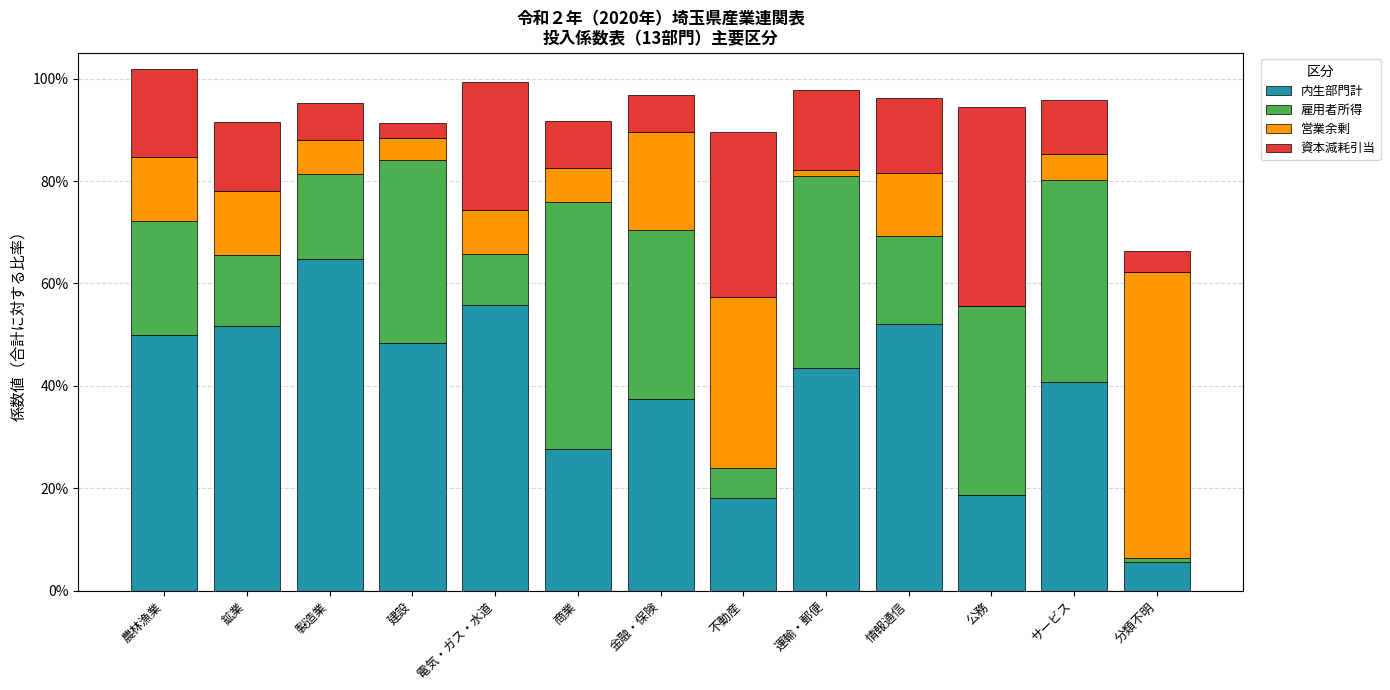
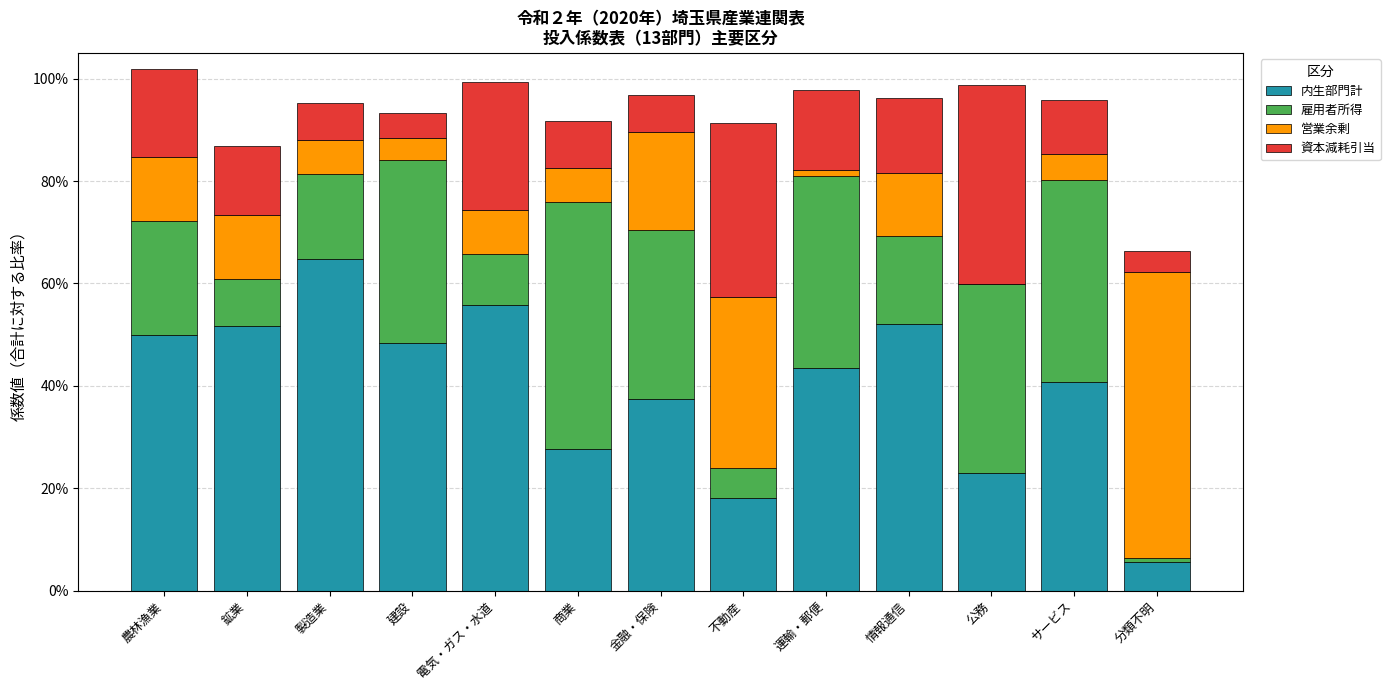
雇用者所得, 鉱業: 14% -> 9%
資本減耗引当, 建設: 3% -> 5%
資本減耗引当, 不動産: 32% -> 34%
内生部門計, 公務: 19% -> 23%
